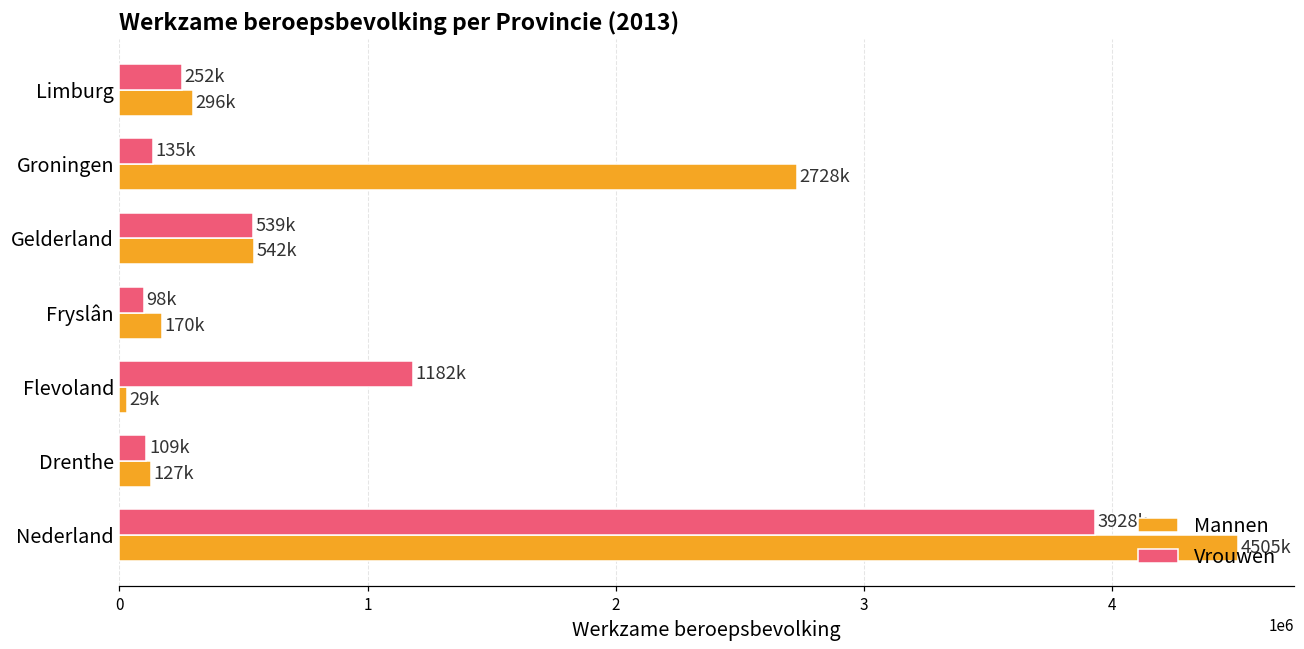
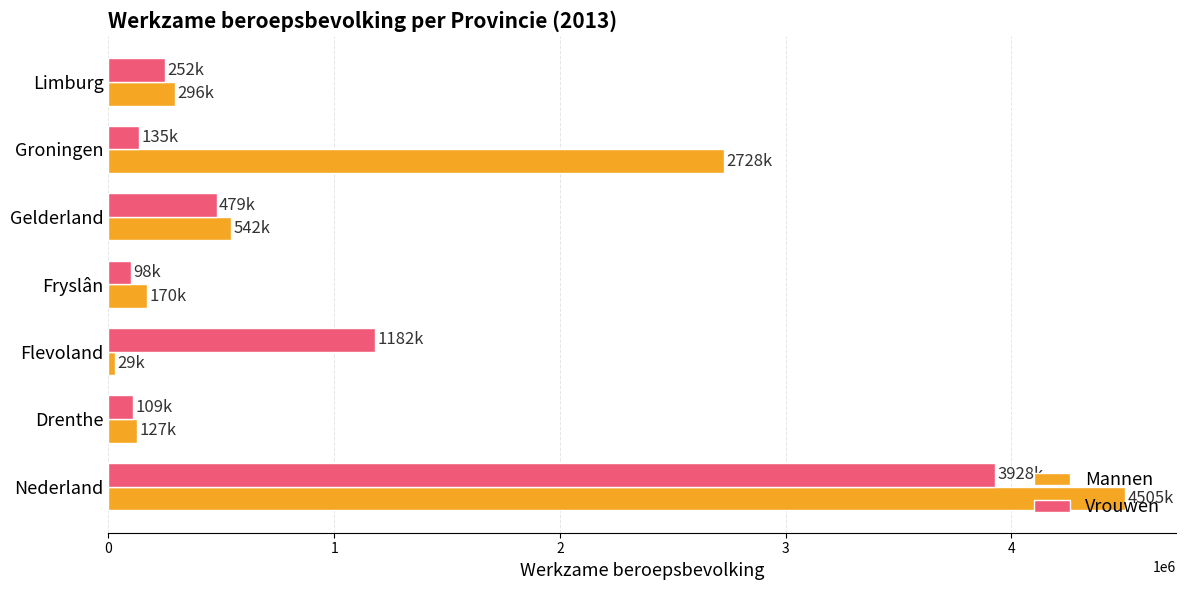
Vrouwen, Gelderland: 539k -> 479k
